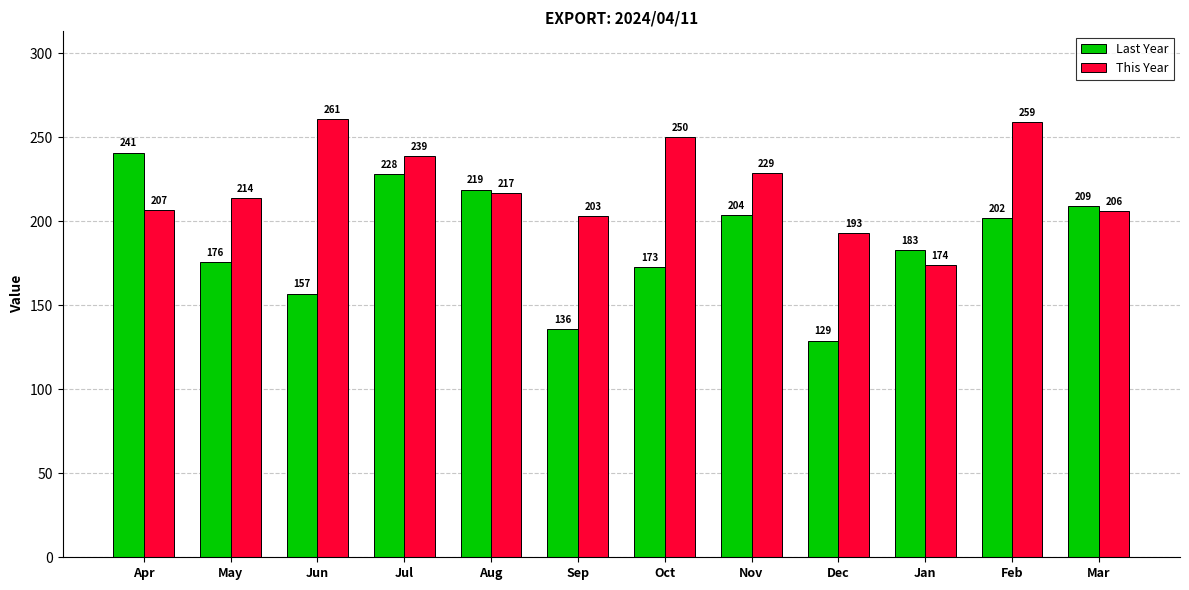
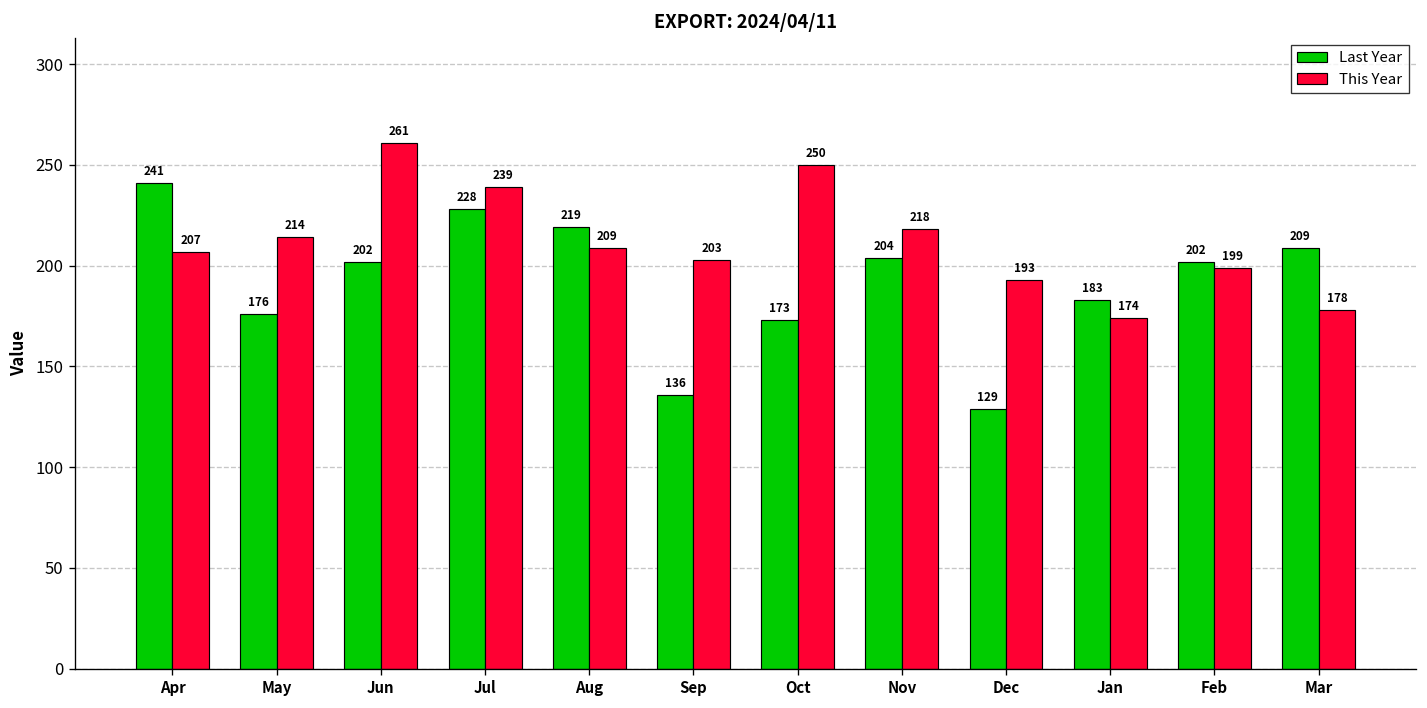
Last Year, Jun: 157 -> 202
This Year, Aug: 217 -> 209
This Year, Nov: 229 -> 218
This Year, Feb: 259 -> 199
This Year, Mar: 206 -> 178
